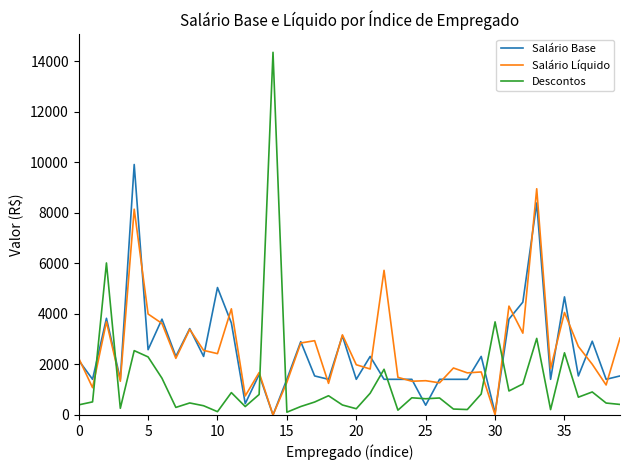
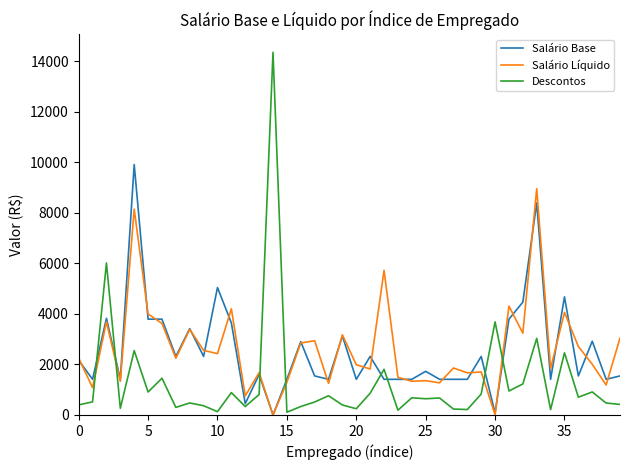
Salário Base, 5: 2600 -> 3800
Descontos, 5: 2300 -> 900
Salário Base, 25: 400 -> 1700
